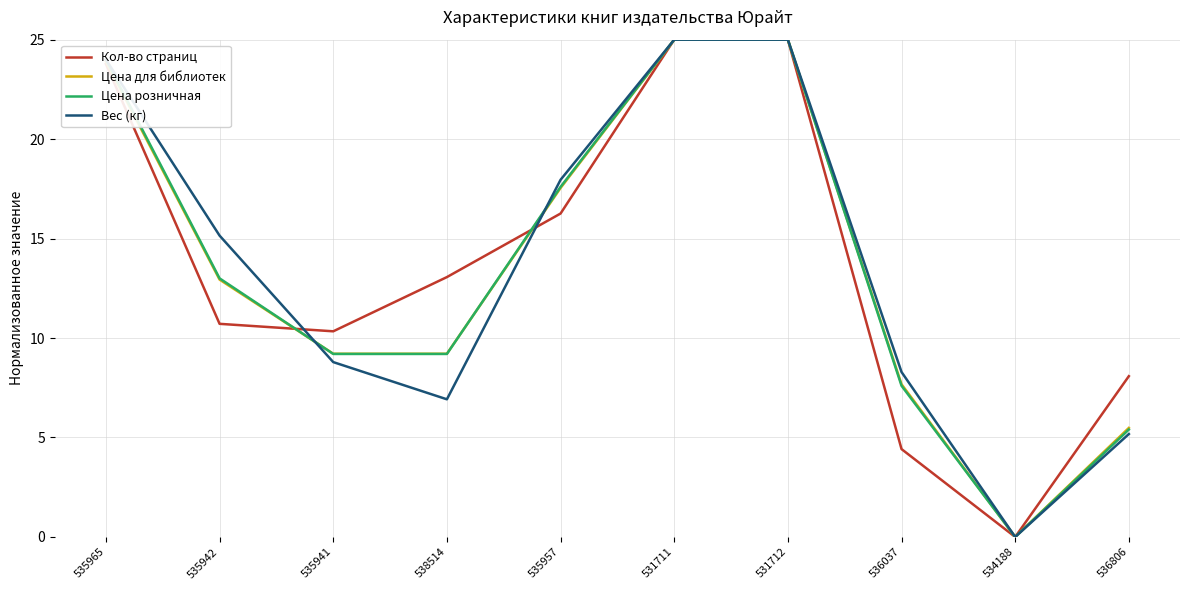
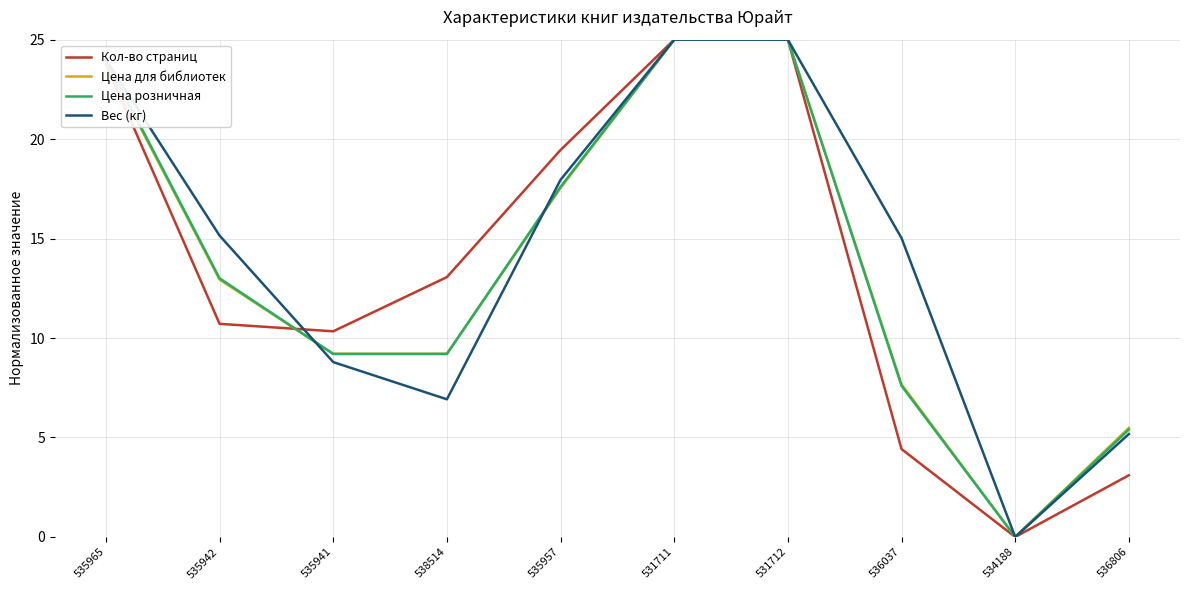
Кол-во страниц, 535957: 16.3 -> 19.5
Вес (кг), 536037: 8.3 -> 15.0
Кол-во страниц, 536806: 8.1 -> 3.1
